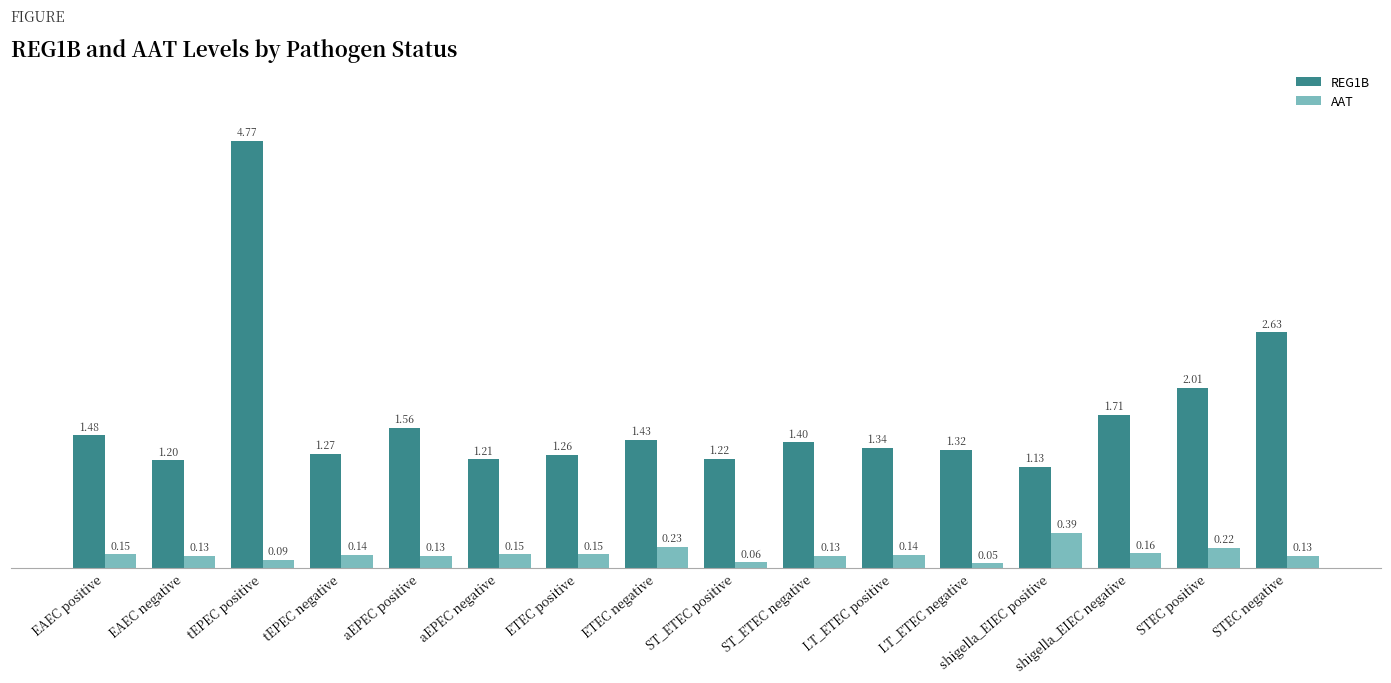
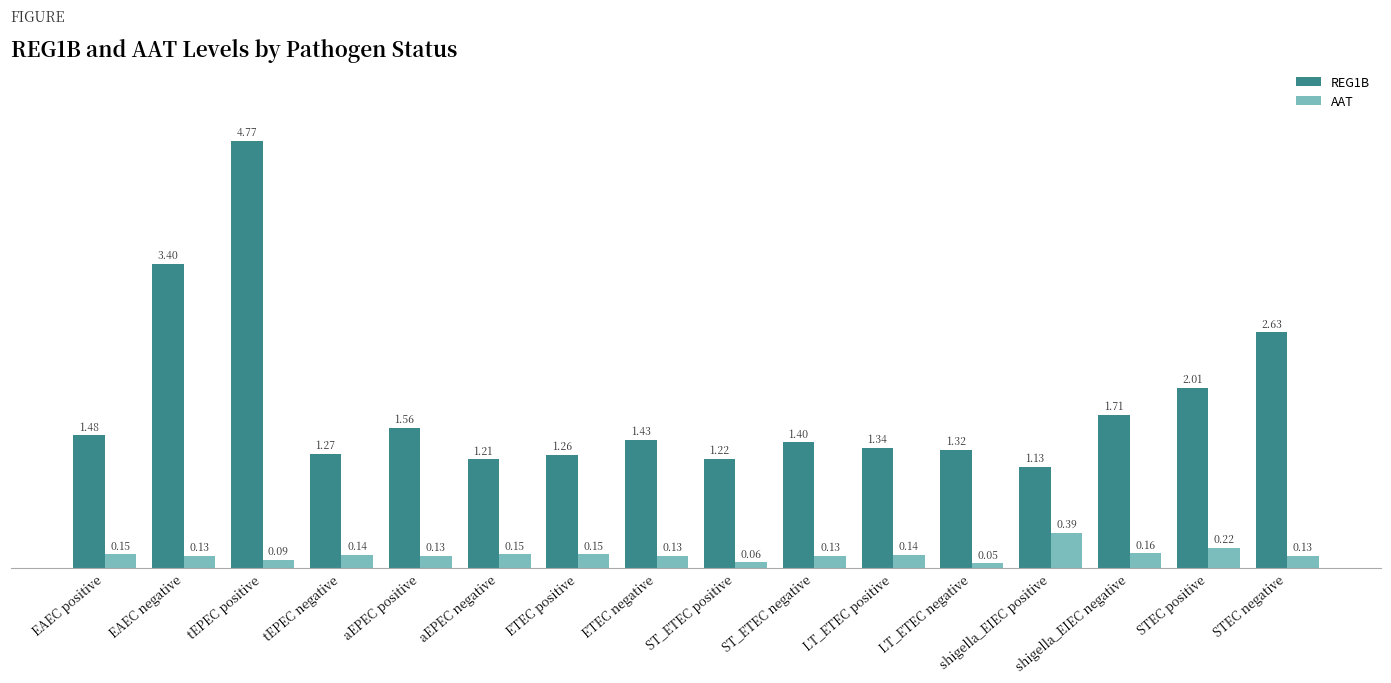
REG1B, EAEC negative: 1.20 -> 3.40
AAT, ETEC negative: 0.23 -> 0.13
